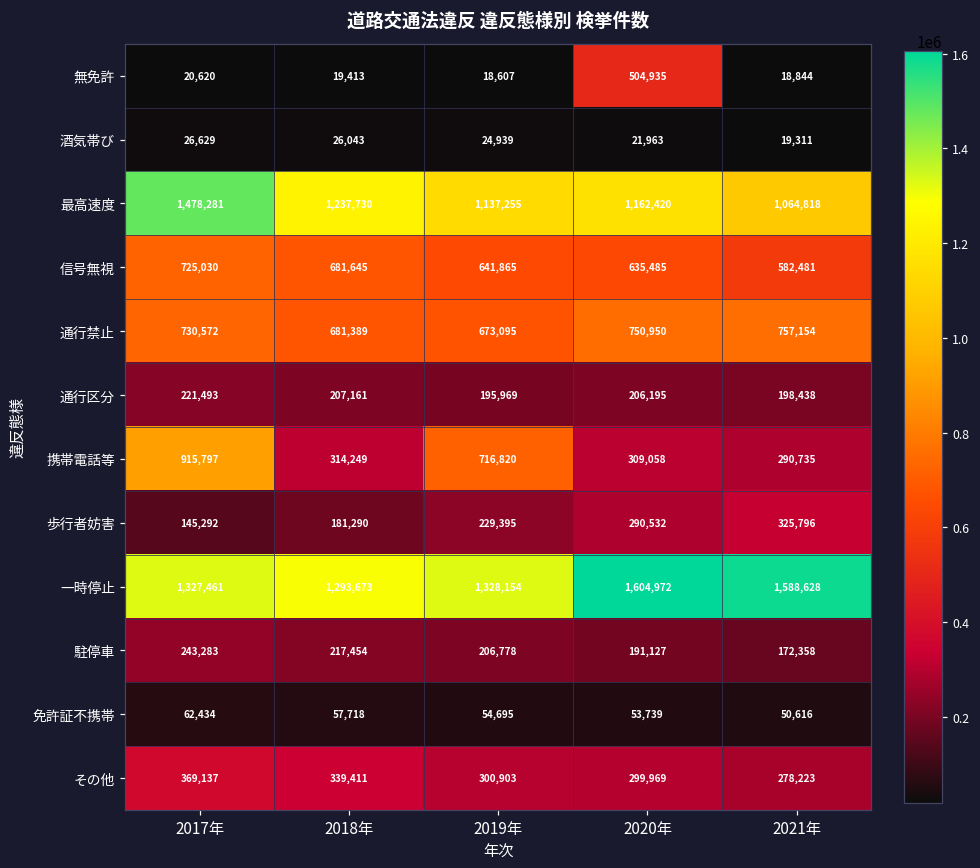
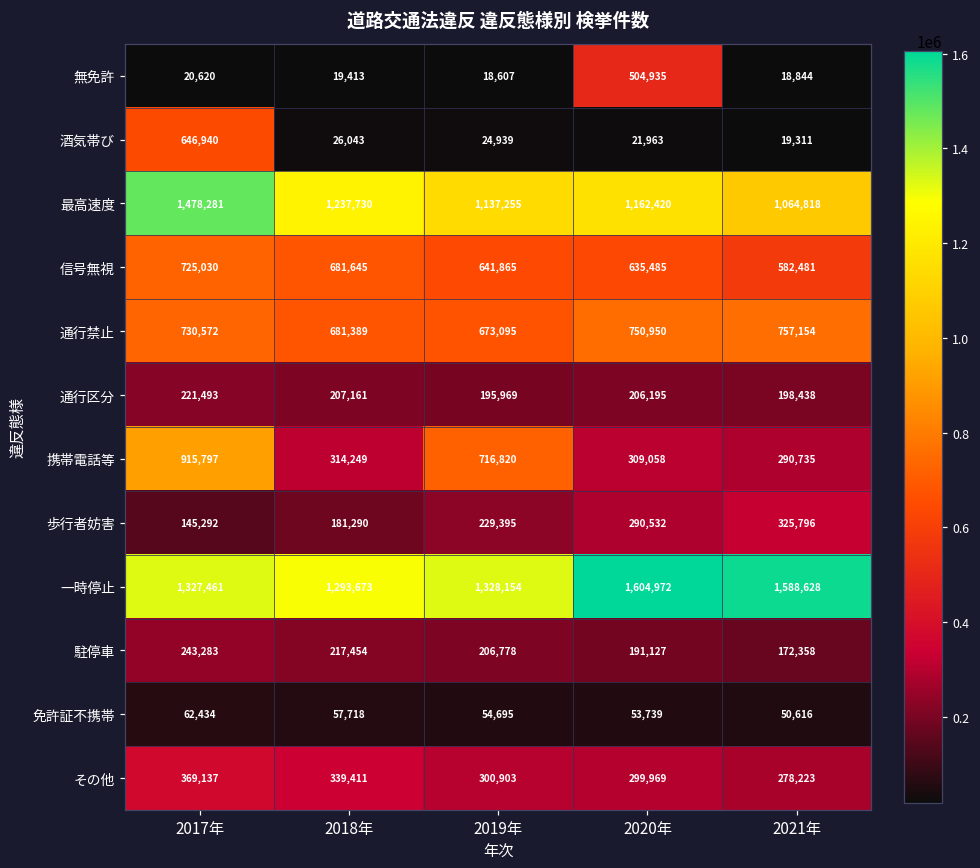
酒気帯び, 2017年: 26,629 -> 646,940
